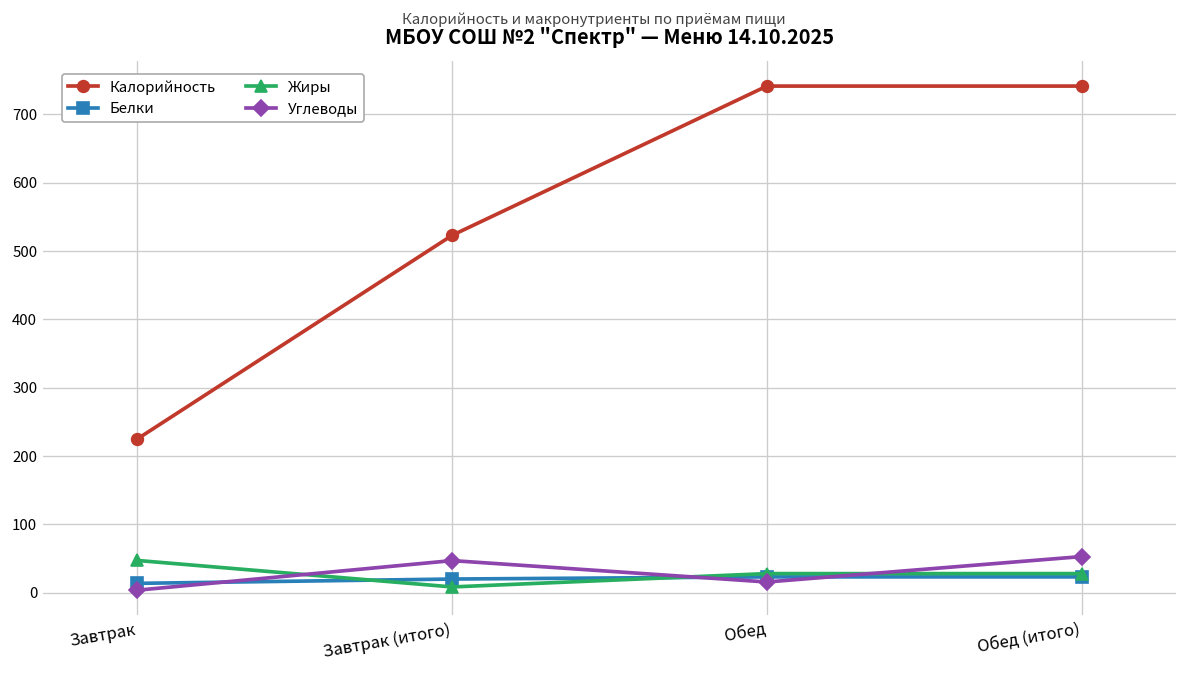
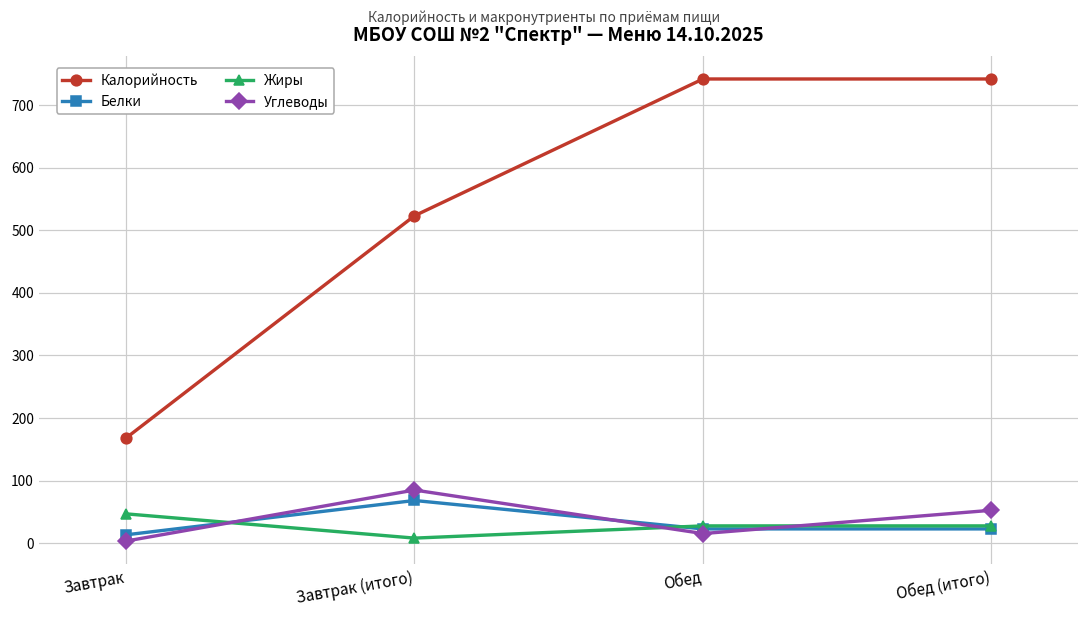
Калорийность, Завтрак: 230 -> 170
Белки, Завтрак (итого): 20 -> 70
Углеводы, Завтрак (итого): 50 -> 90
